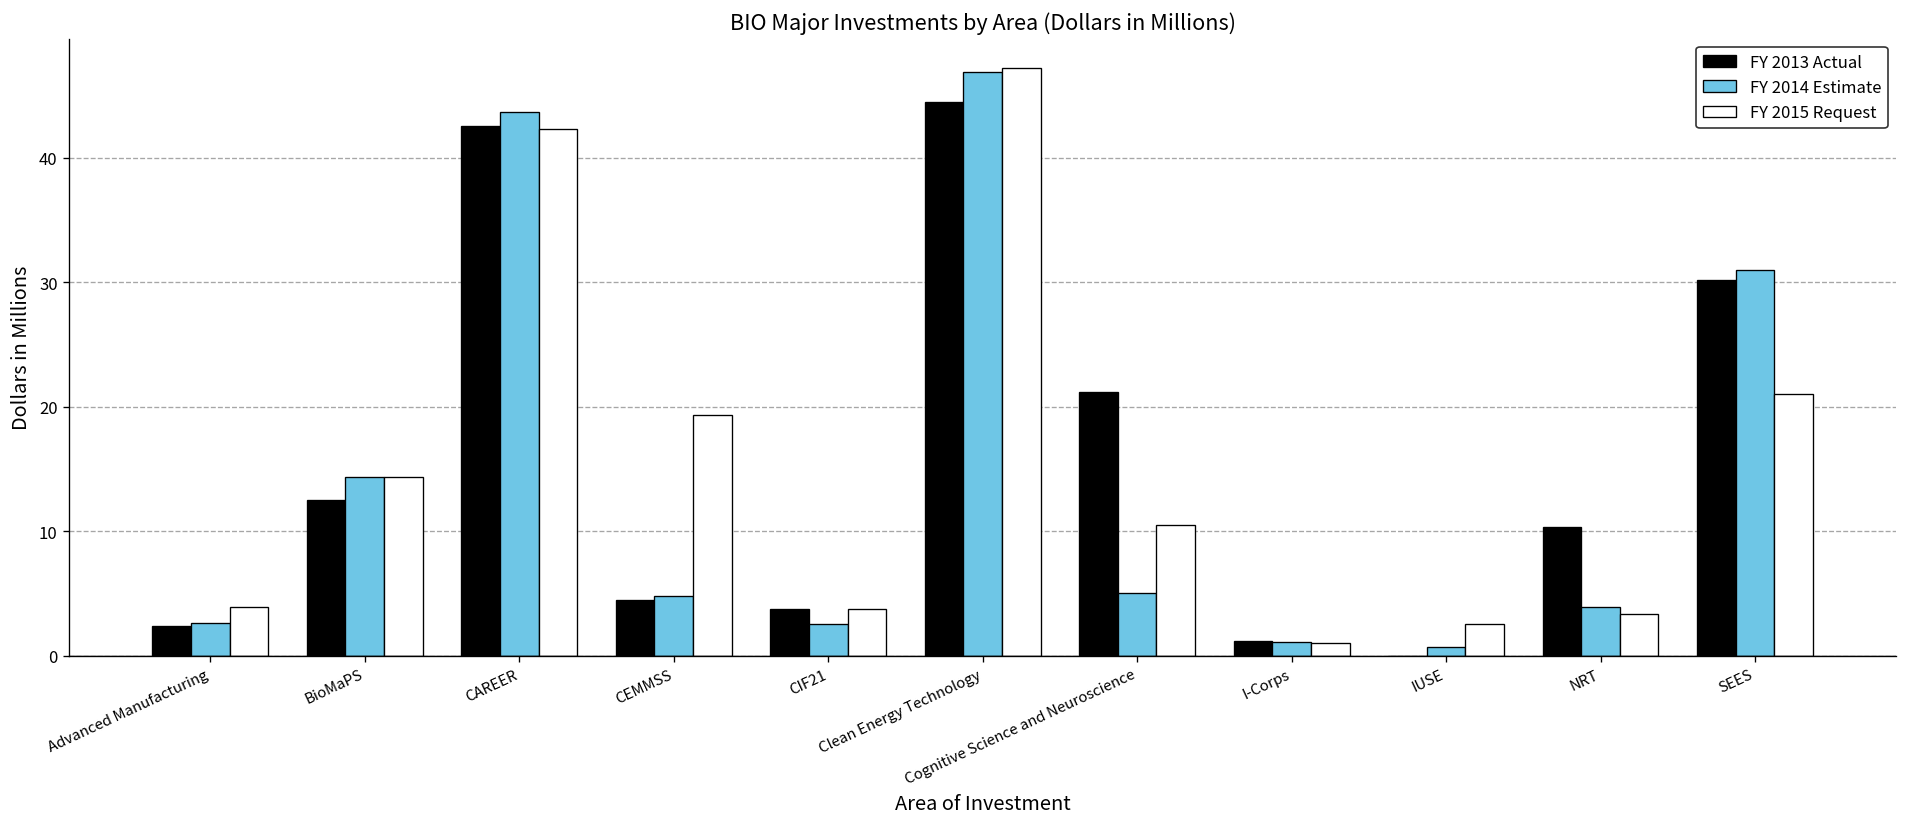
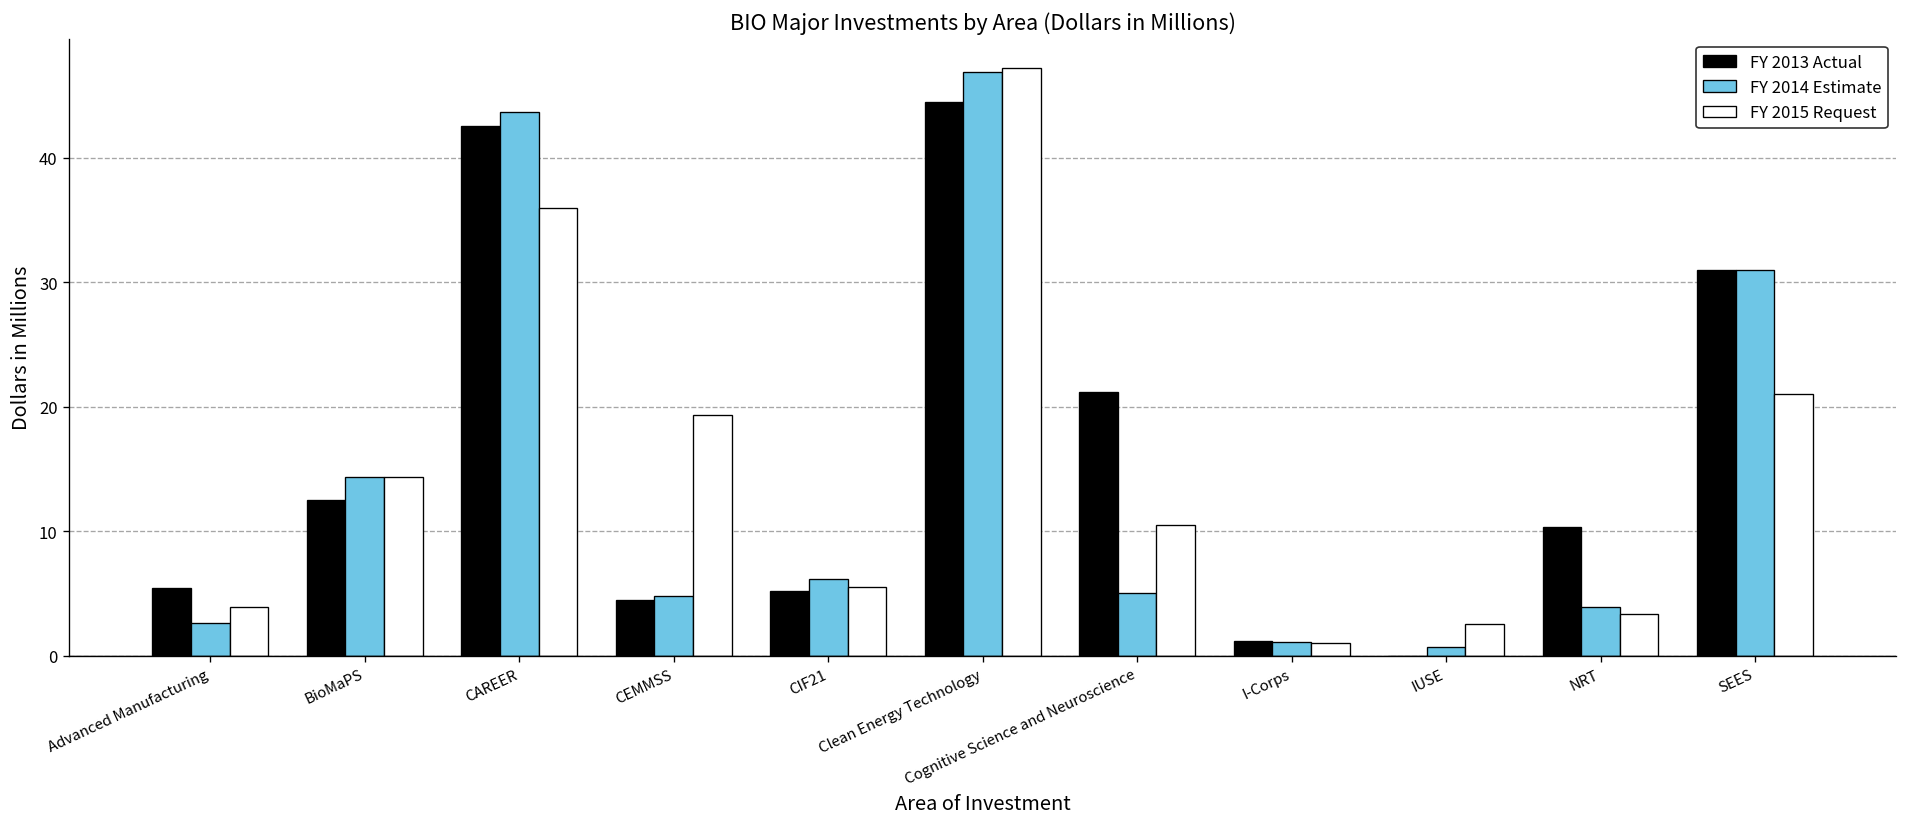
FY 2013 Actual, Advanced Manufacturing: 2.4 -> 5.4
FY 2015 Request, CAREER: 42.3 -> 35.9
FY 2013 Actual, CIF21: 3.8 -> 5.2
FY 2014 Estimate, CIF21: 2.5 -> 6.2
FY 2015 Request, CIF21: 3.8 -> 5.5
FY 2013 Actual, SEES: 30.2 -> 31.0
